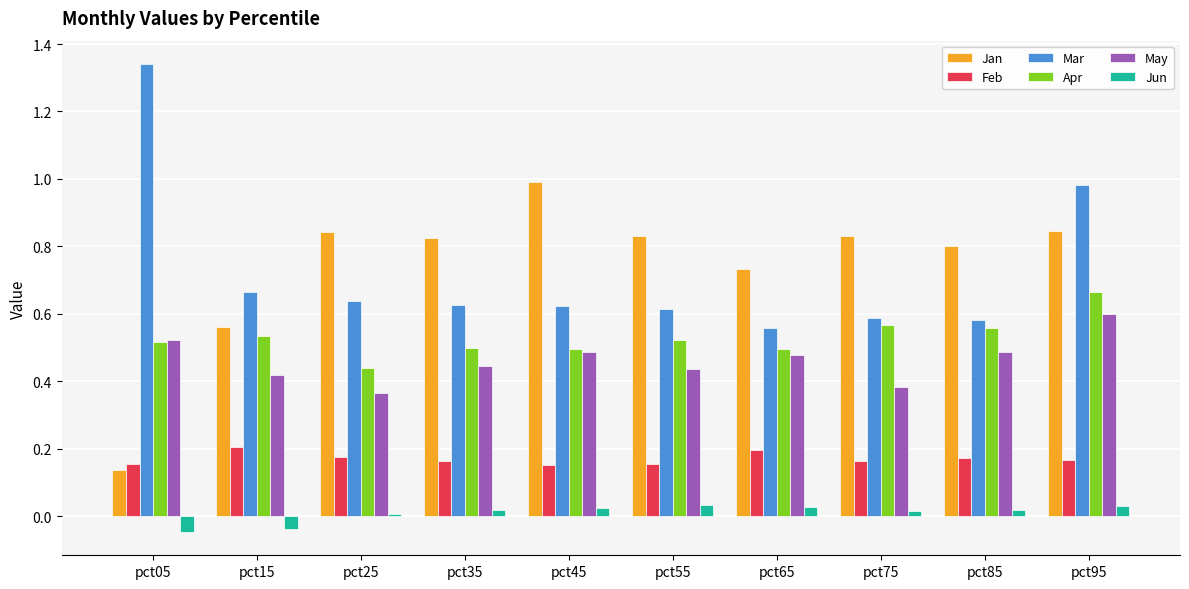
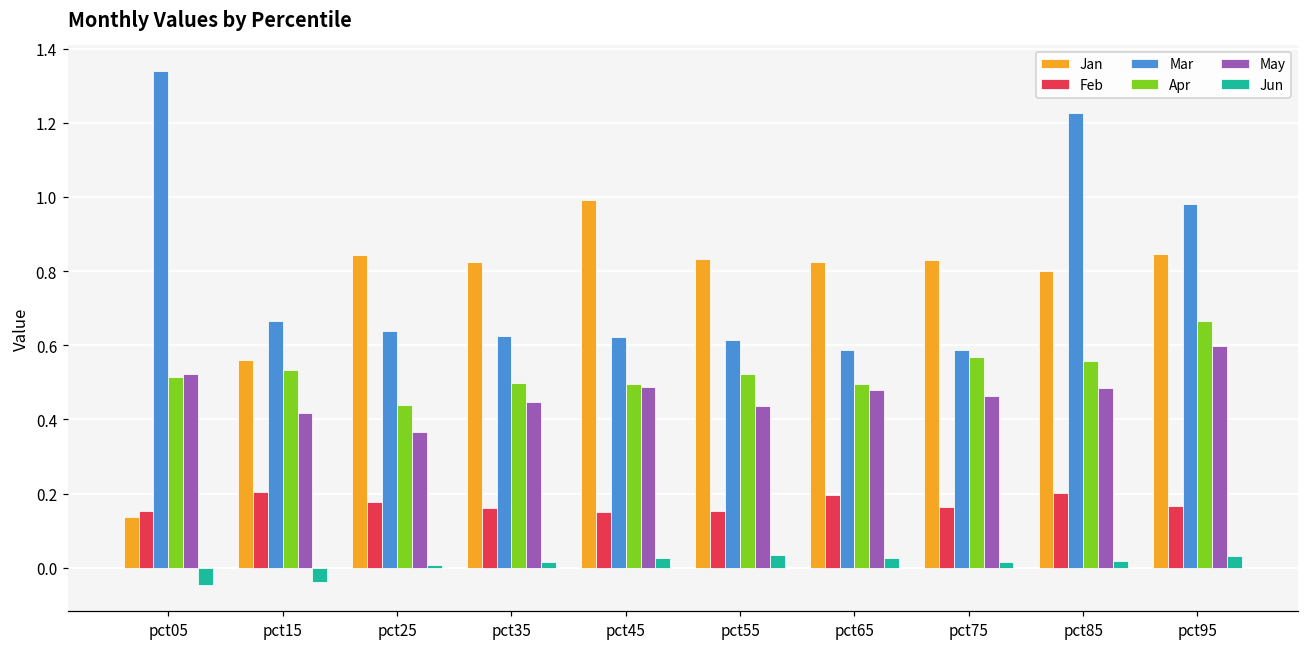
Jan, pct65: 0.73 -> 0.82
Mar, pct65: 0.56 -> 0.59
May, pct75: 0.38 -> 0.46
Feb, pct85: 0.17 -> 0.20
Mar, pct85: 0.58 -> 1.23
